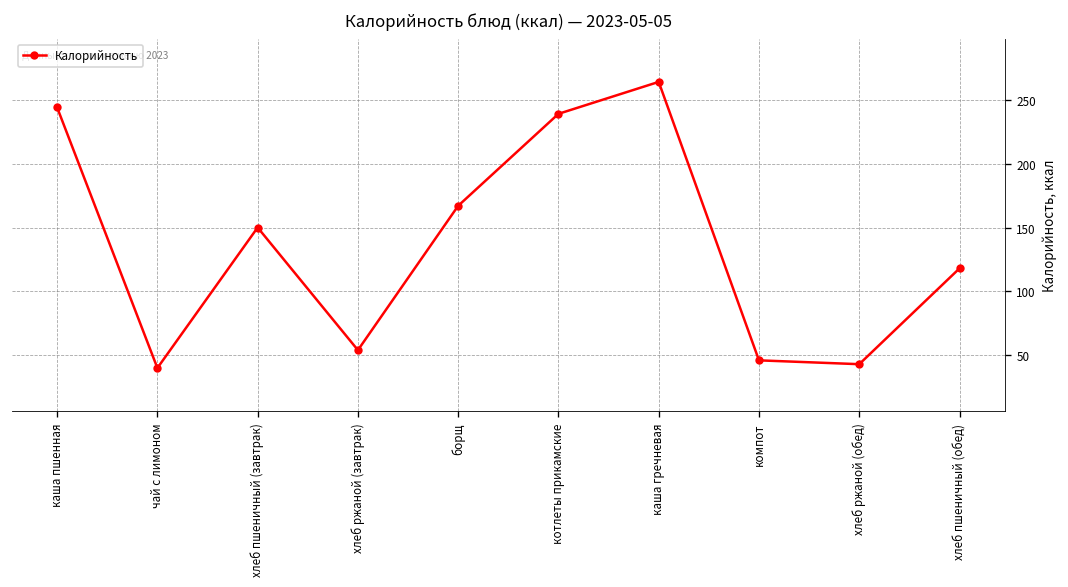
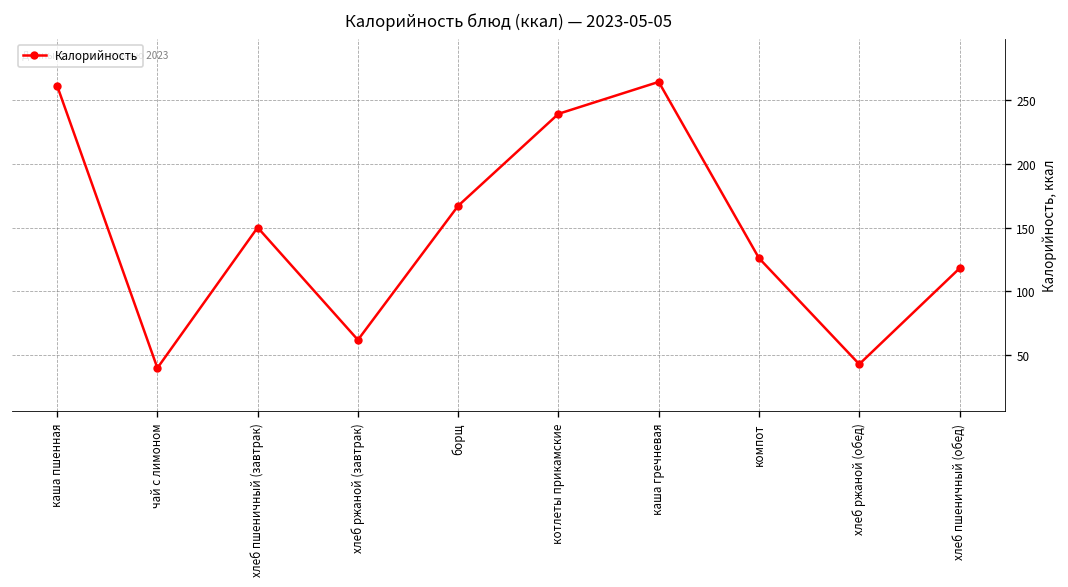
каша пшенная: 244 -> 261
хлеб ржаной (завтрак): 54 -> 62
компот: 46 -> 126
